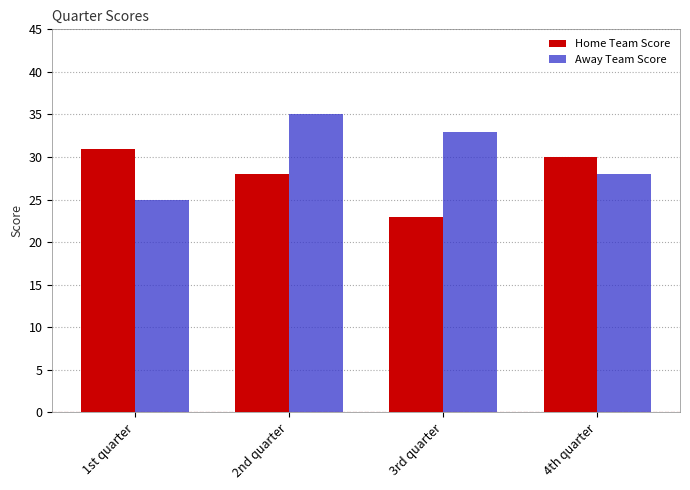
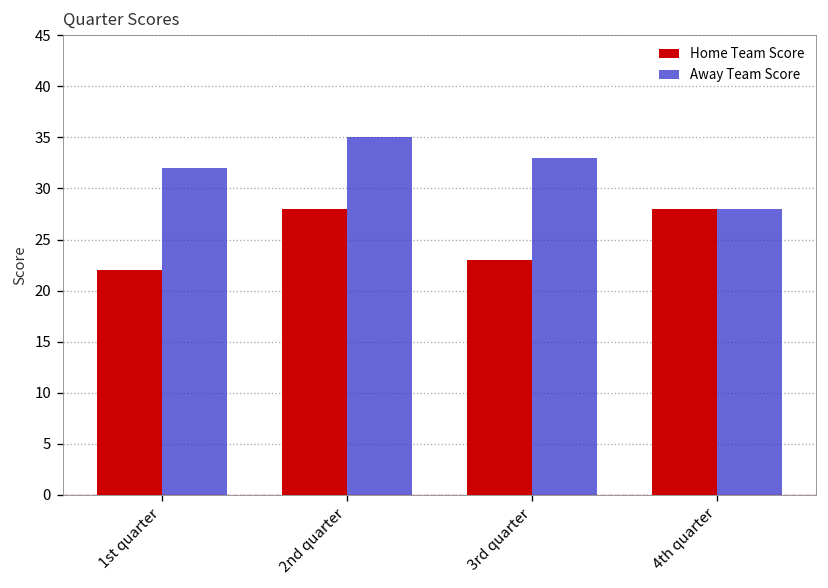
Home Team Score, 1st quarter: 31 -> 22
Away Team Score, 1st quarter: 25 -> 32
Home Team Score, 4th quarter: 30 -> 28
